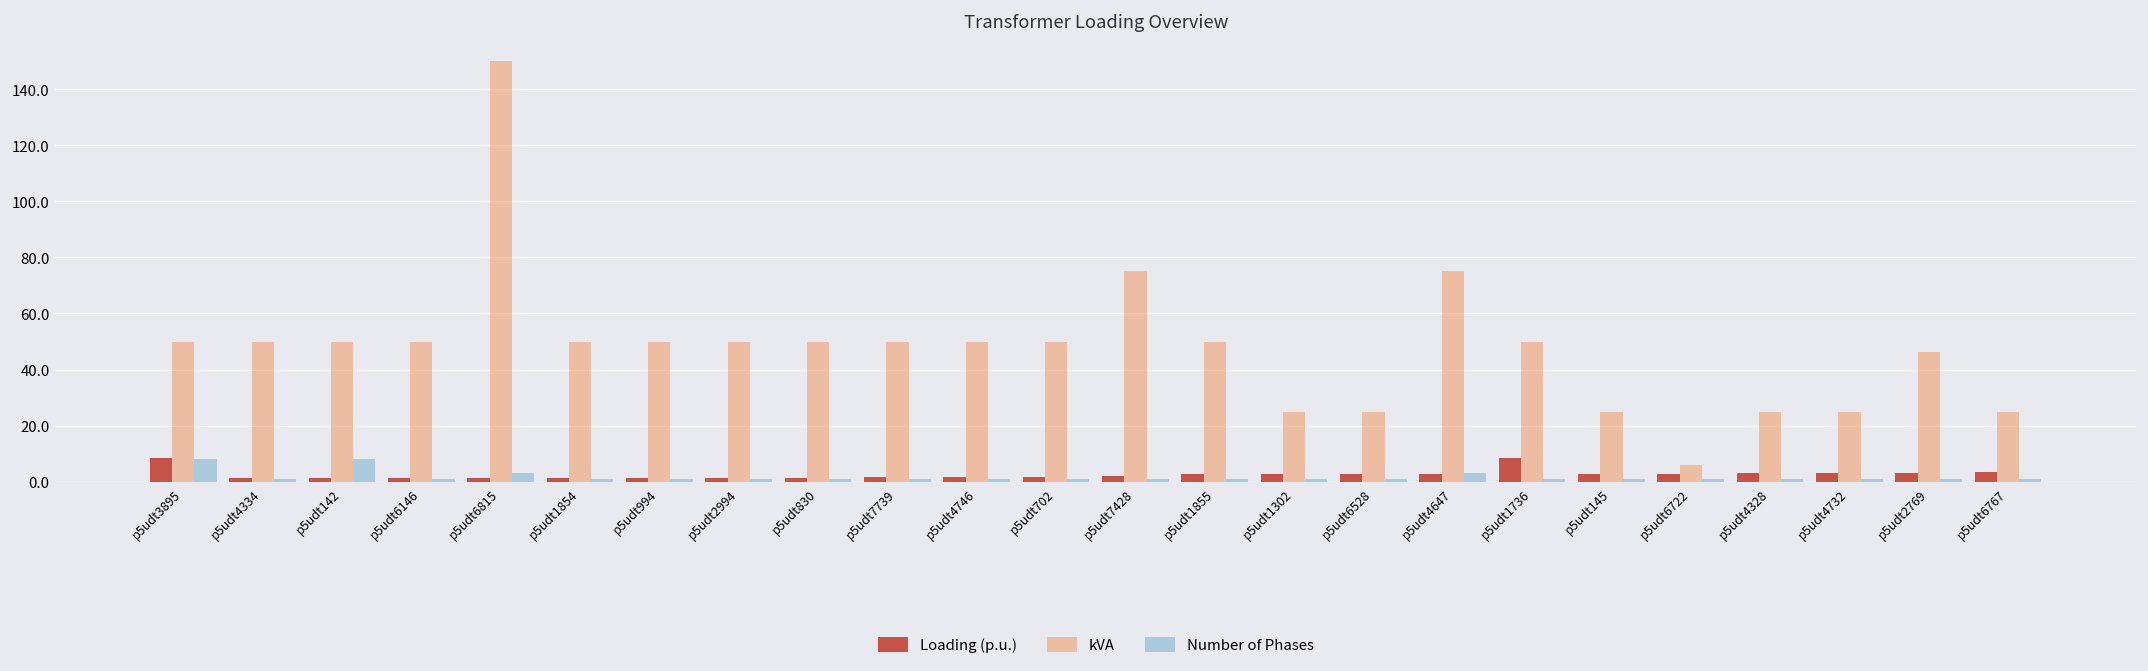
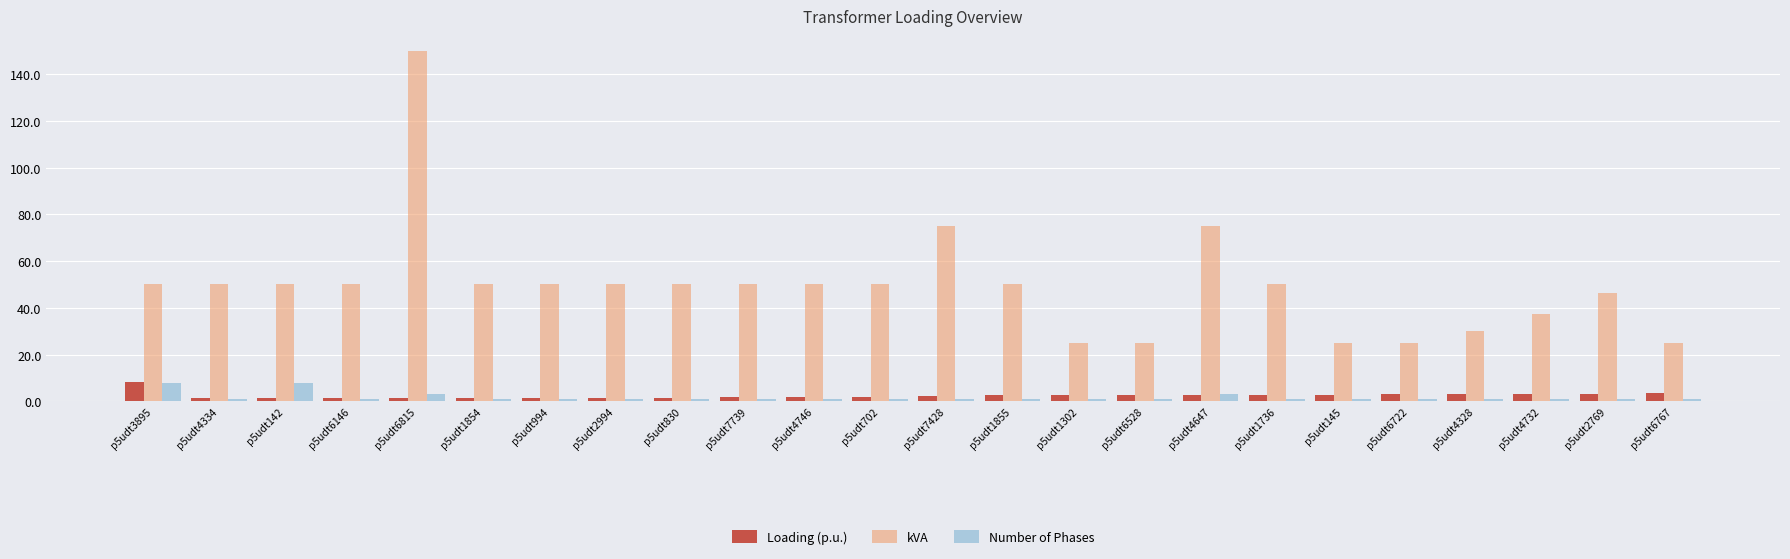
Loading (p.u.), p5udt1736: 8 -> 3
kVA, p5udt6722: 6 -> 25
kVA, p5udt4328: 25 -> 30
kVA, p5udt4732: 25 -> 37
